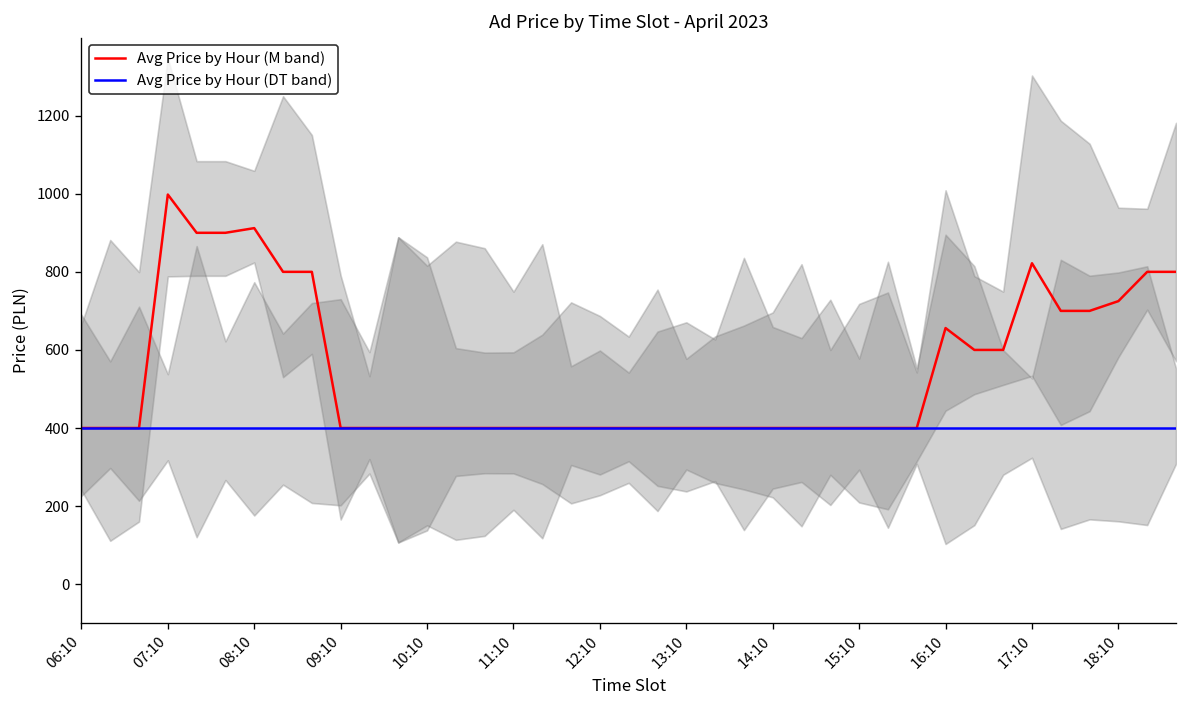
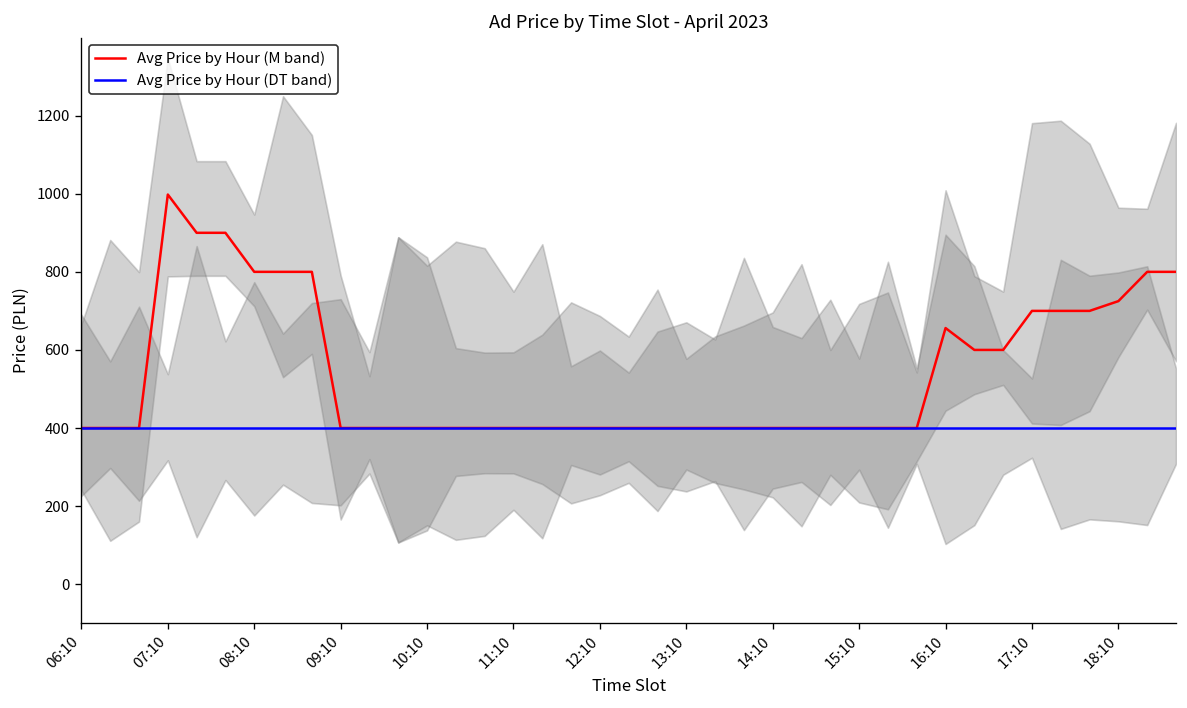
Avg Price by Hour (M band), 08:10: 910 -> 800
Avg Price by Hour (M band), 17:10: 820 -> 700
